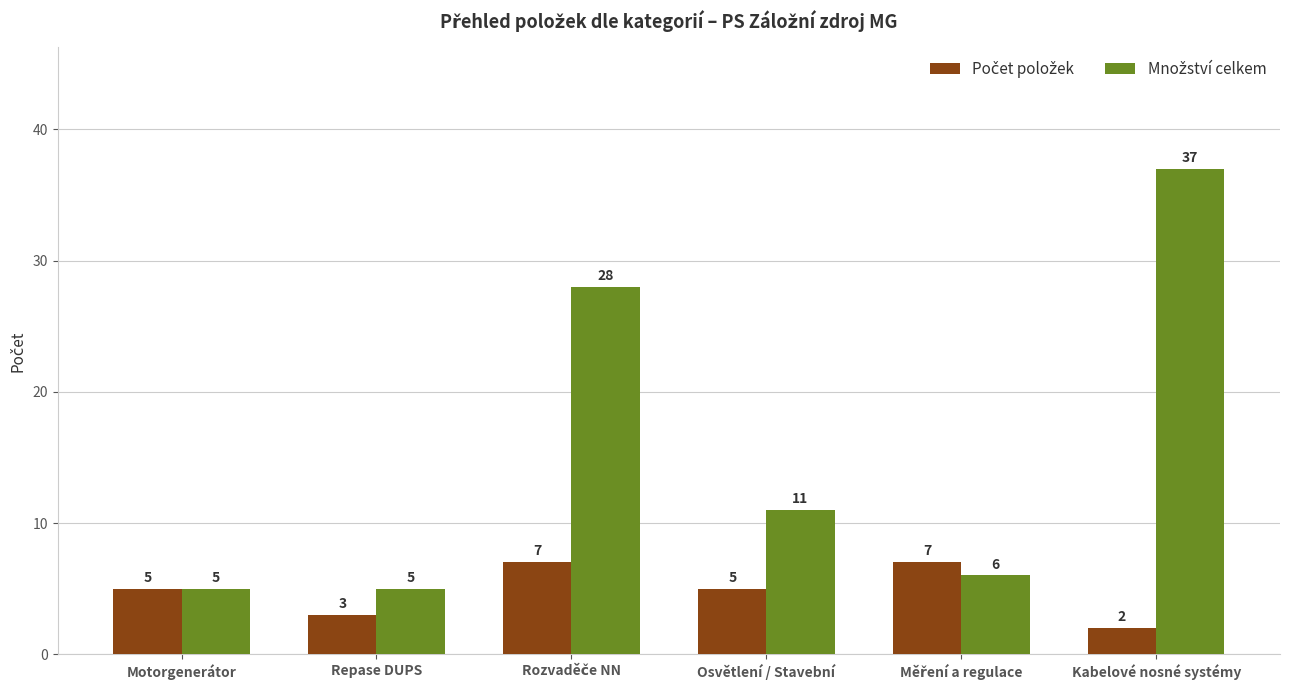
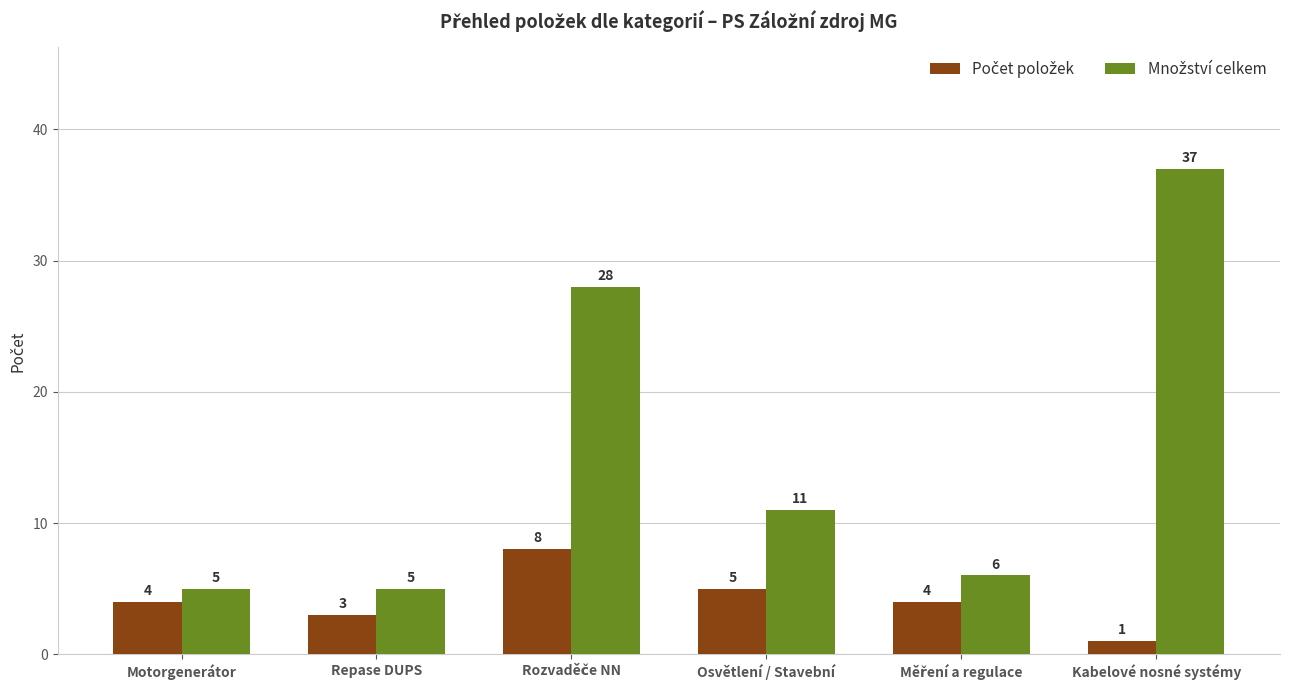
Počet položek, Motorgenerátor: 5 -> 4
Počet položek, Rozvaděče NN: 7 -> 8
Počet položek, Měření a regulace: 7 -> 4
Počet položek, Kabelové nosné systémy: 2 -> 1
